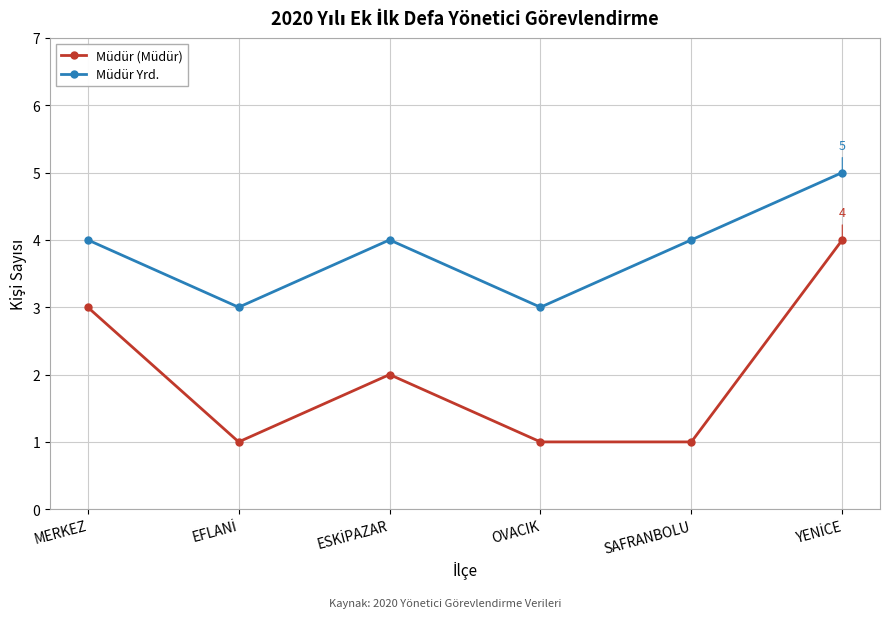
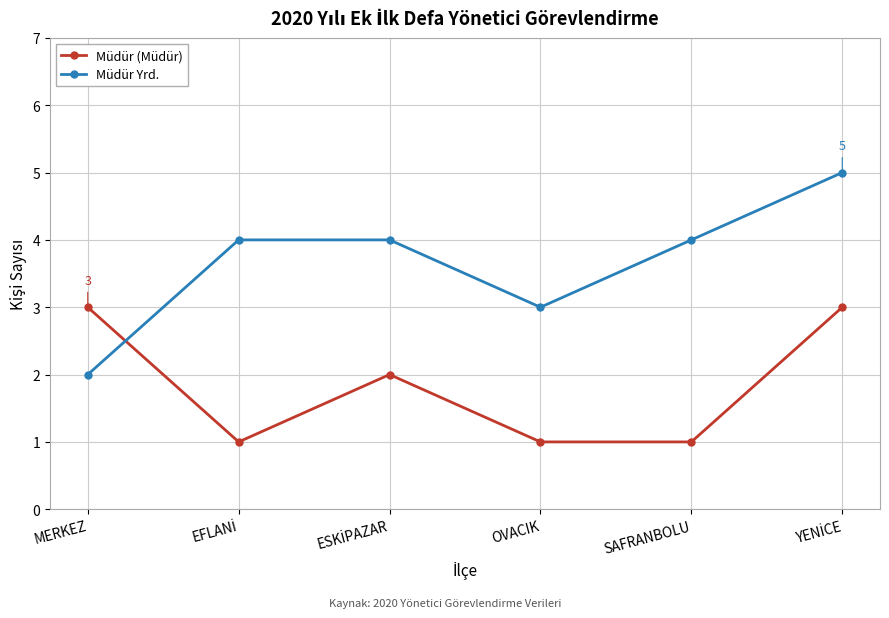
Müdür Yrd., MERKEZ: 4 -> 2
Müdür Yrd., EFLANİ: 3 -> 4
Müdür (Müdür), YENİCE: 4 -> 3
